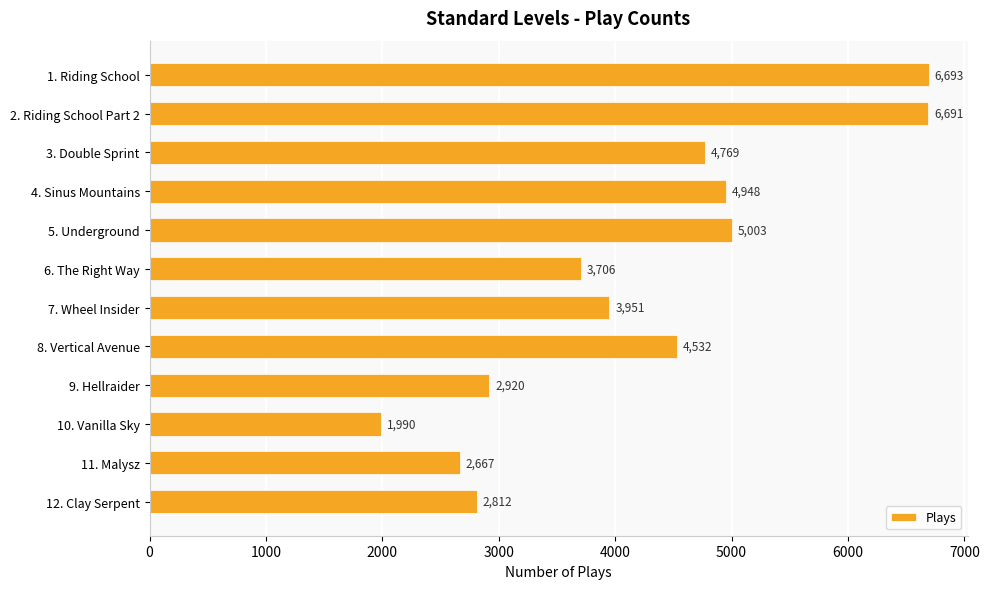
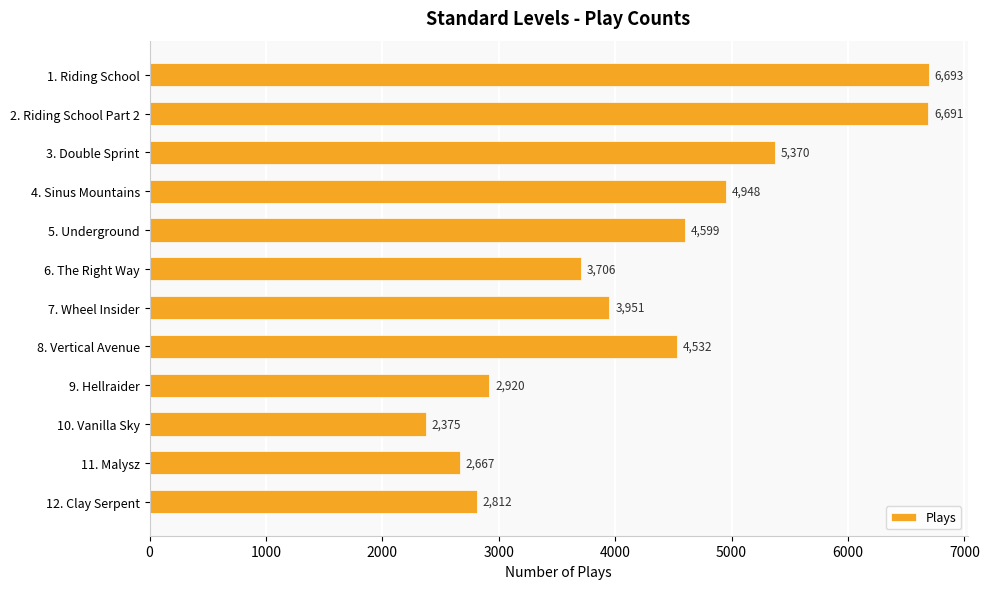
3. Double Sprint: 4,769 -> 5,370
5. Underground: 5,003 -> 4,599
10. Vanilla Sky: 1,990 -> 2,375
